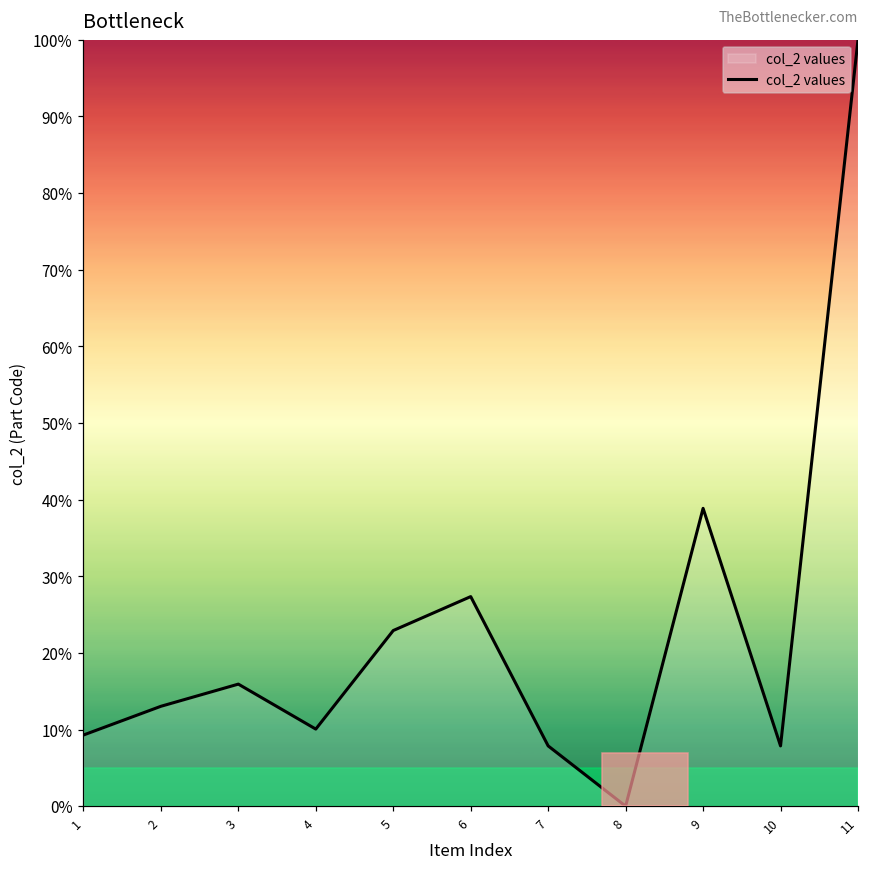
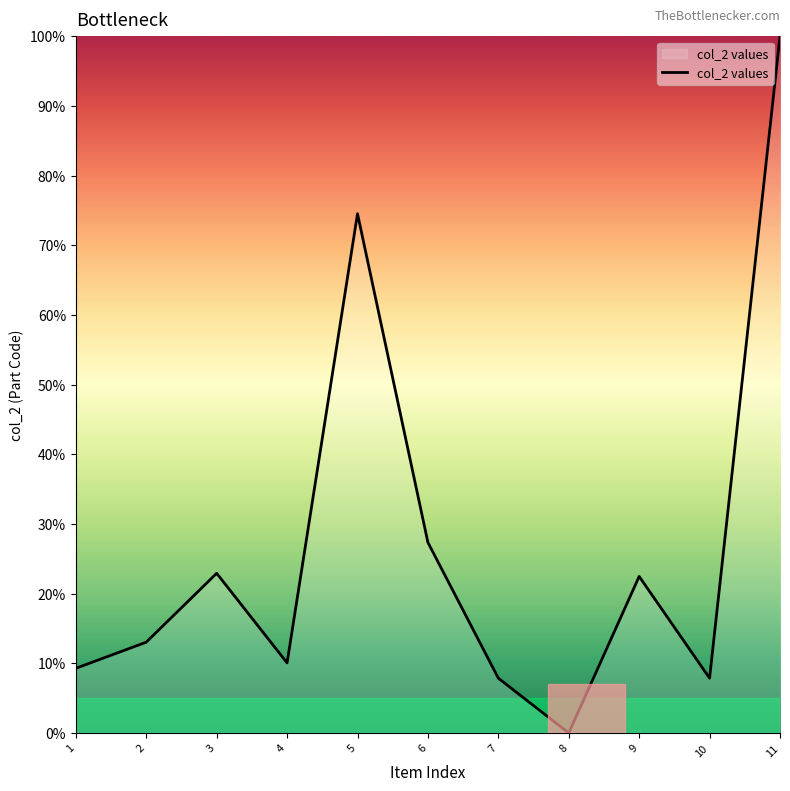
3: 16% -> 23%
5: 23% -> 75%
9: 39% -> 22%
